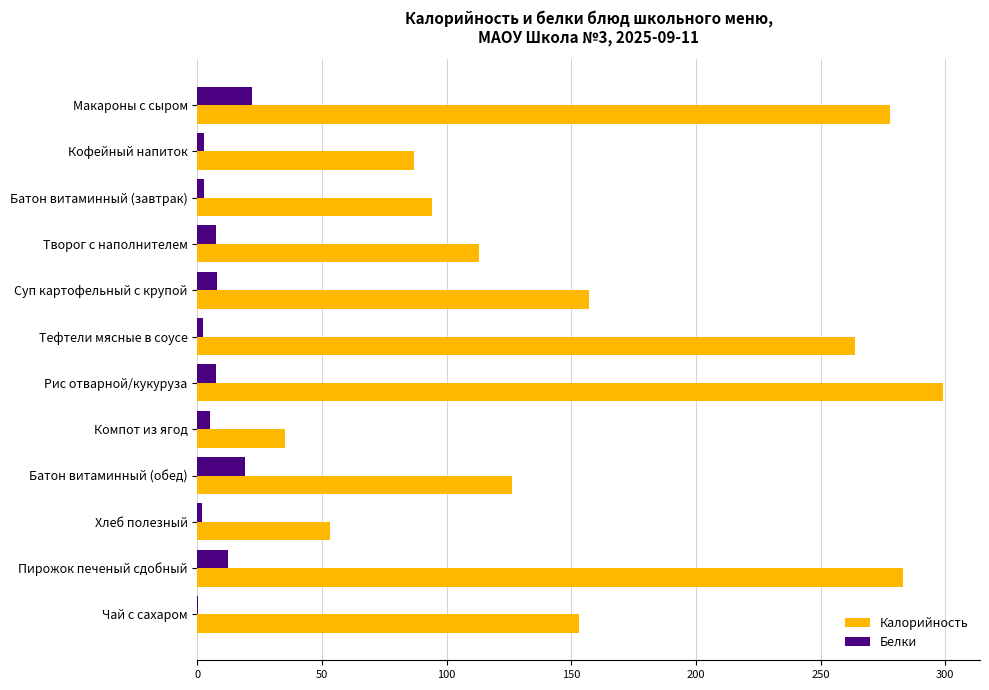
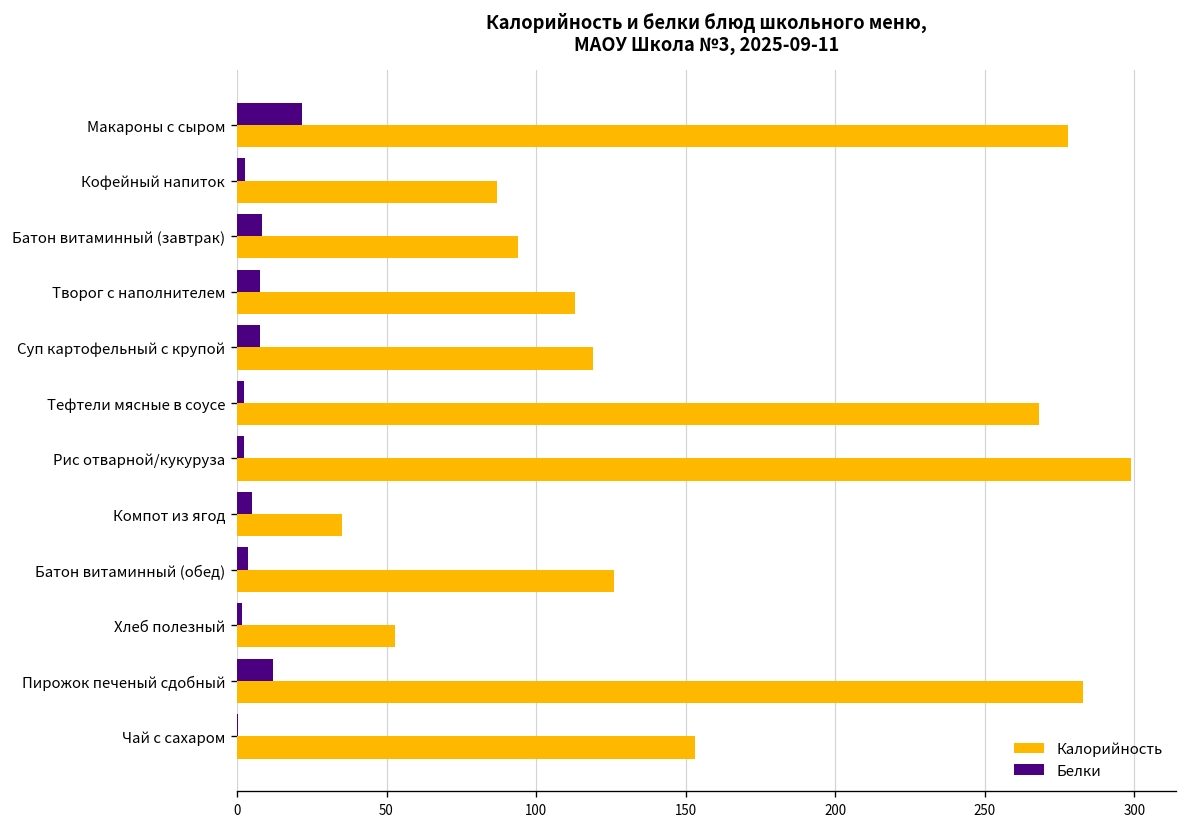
Белки, Батон витаминный (завтрак): 3 -> 8
Калорийность, Суп картофельный с крупой: 157 -> 119
Калорийность, Тефтели мясные в соусе: 264 -> 268
Белки, Рис отварной/кукуруза: 7 -> 2
Белки, Батон витаминный (обед): 19 -> 4
